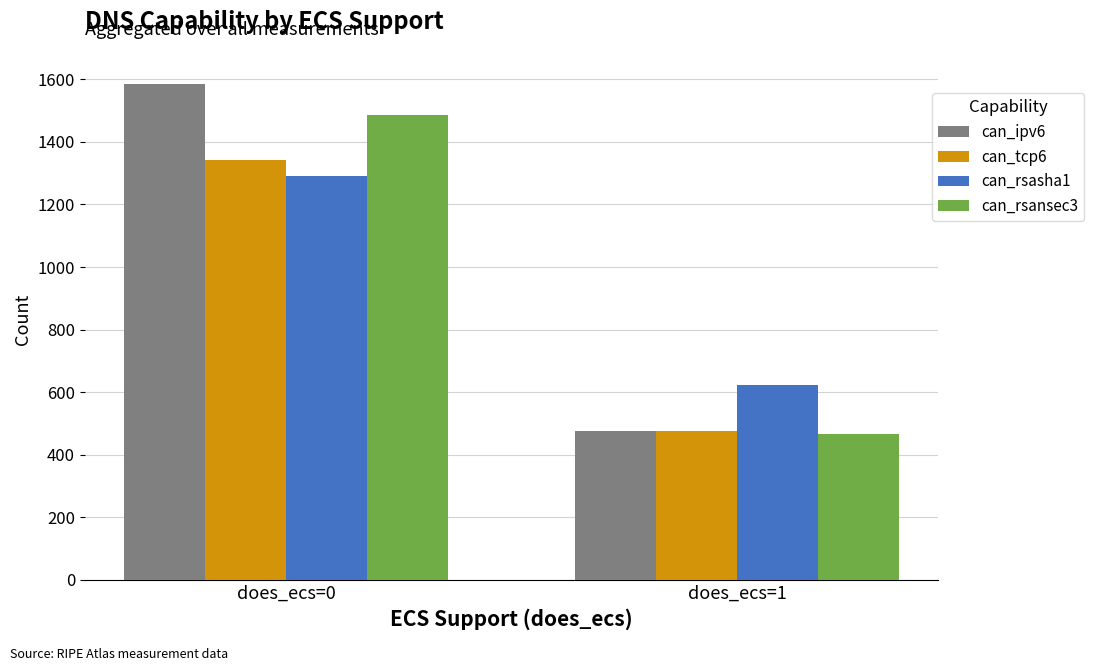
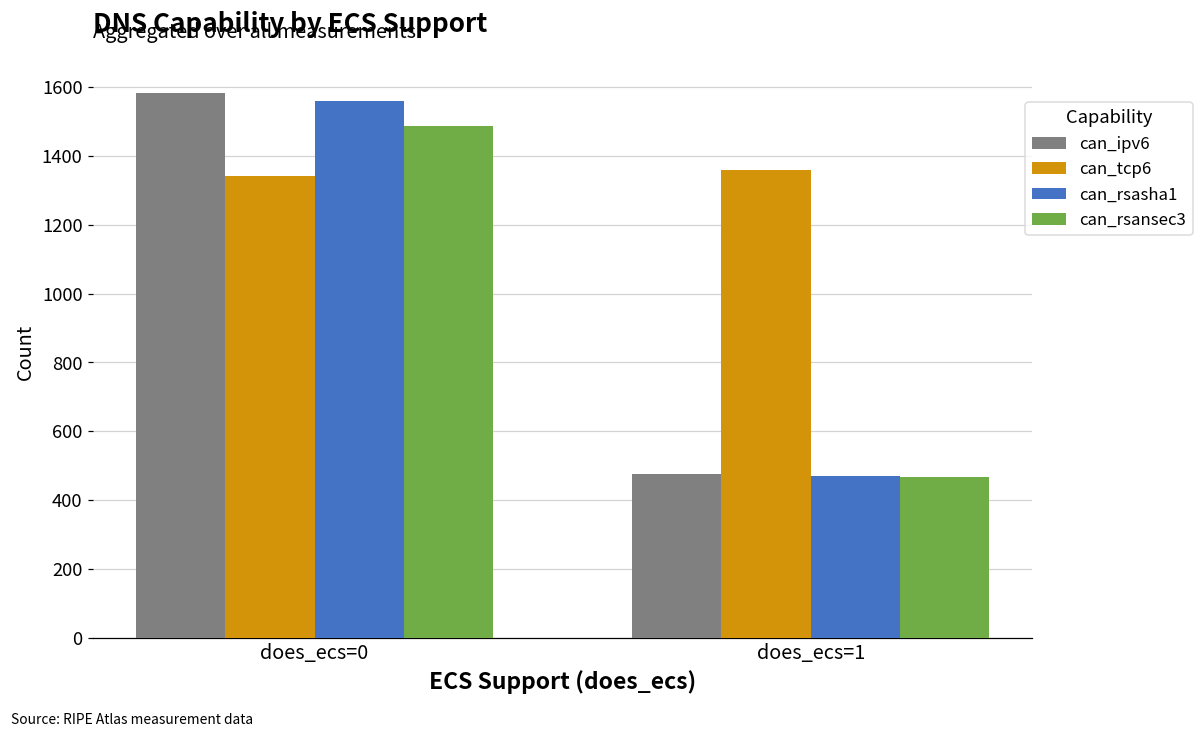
can_rsasha1, does_ecs=0: 1290 -> 1560
can_tcp6, does_ecs=1: 480 -> 1360
can_rsasha1, does_ecs=1: 620 -> 470
